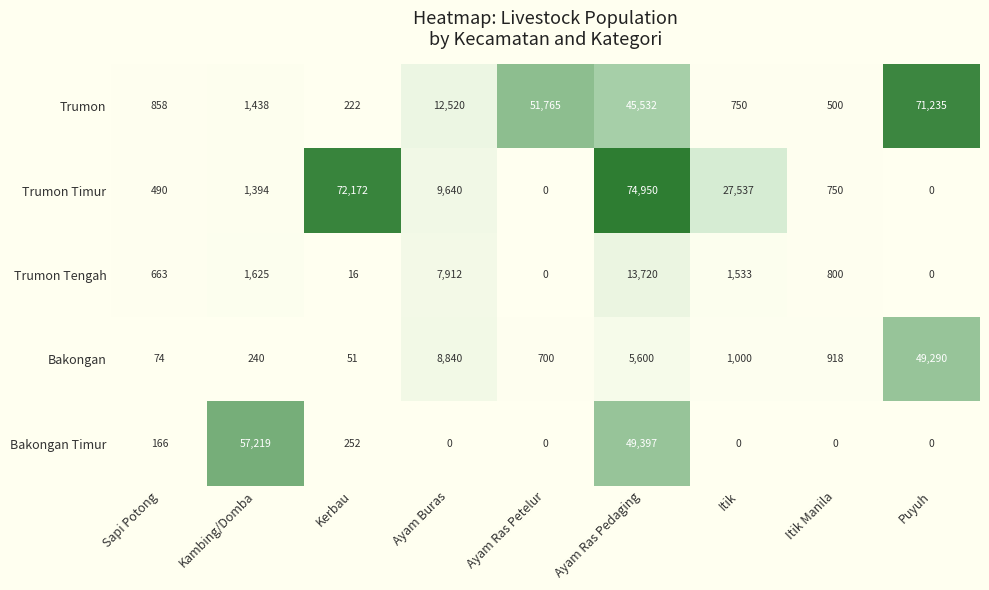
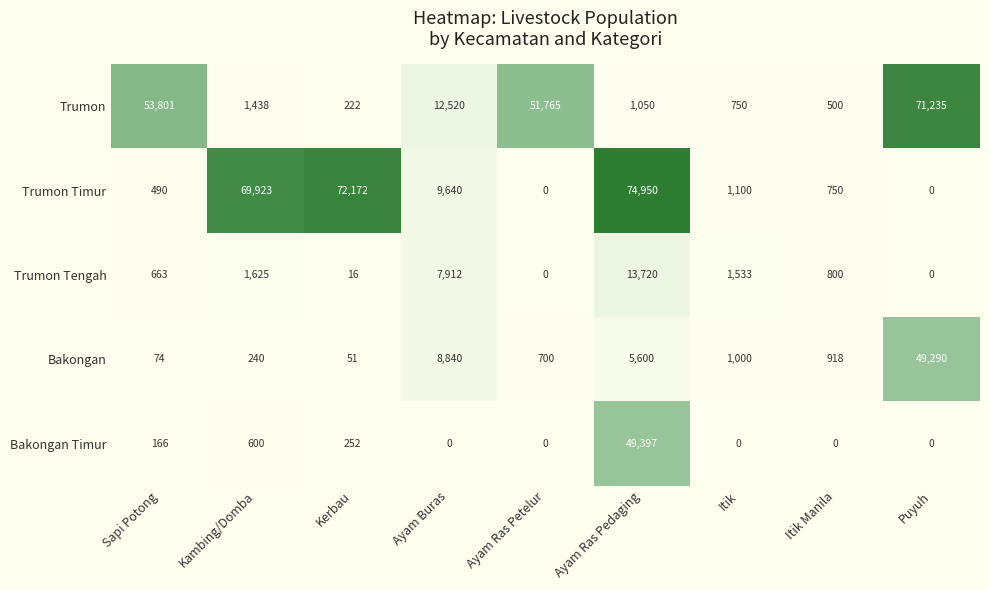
Trumon, Sapi Potong: 858 -> 53,801
Trumon, Ayam Ras Pedaging: 45,532 -> 1,050
Trumon Timur, Kambing/Domba: 1,394 -> 69,923
Trumon Timur, Itik: 27,537 -> 1,100
Bakongan Timur, Kambing/Domba: 57,219 -> 600
